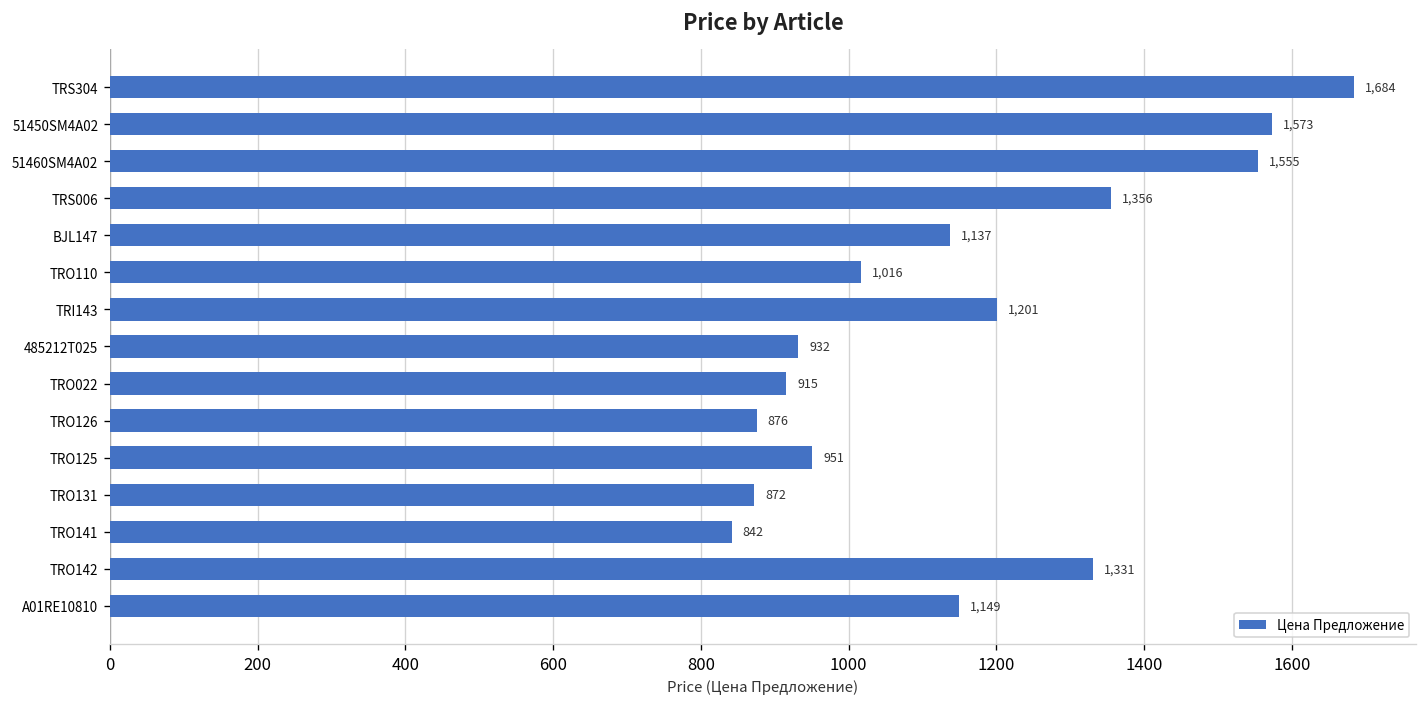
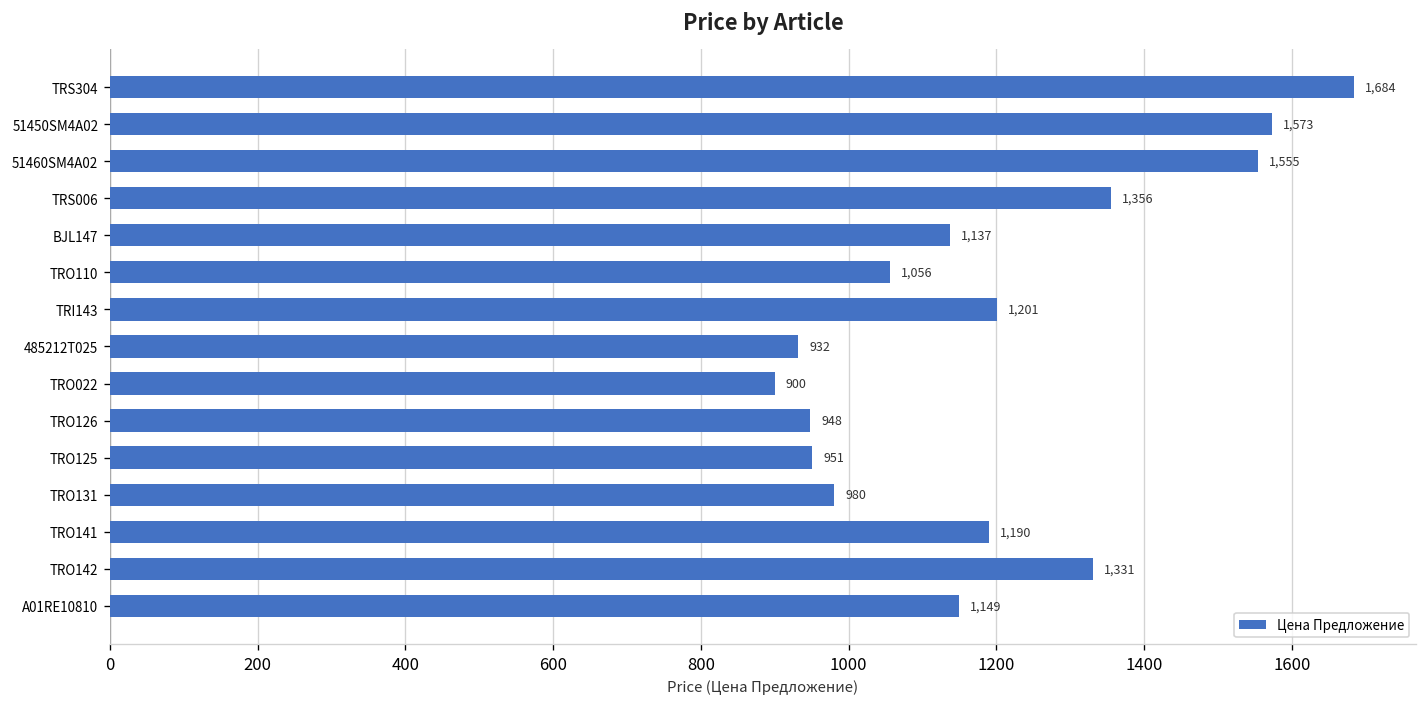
TRO110: 1,016 -> 1,056
TRO022: 915 -> 900
TRO126: 876 -> 948
TRO131: 872 -> 980
TRO141: 842 -> 1,190
